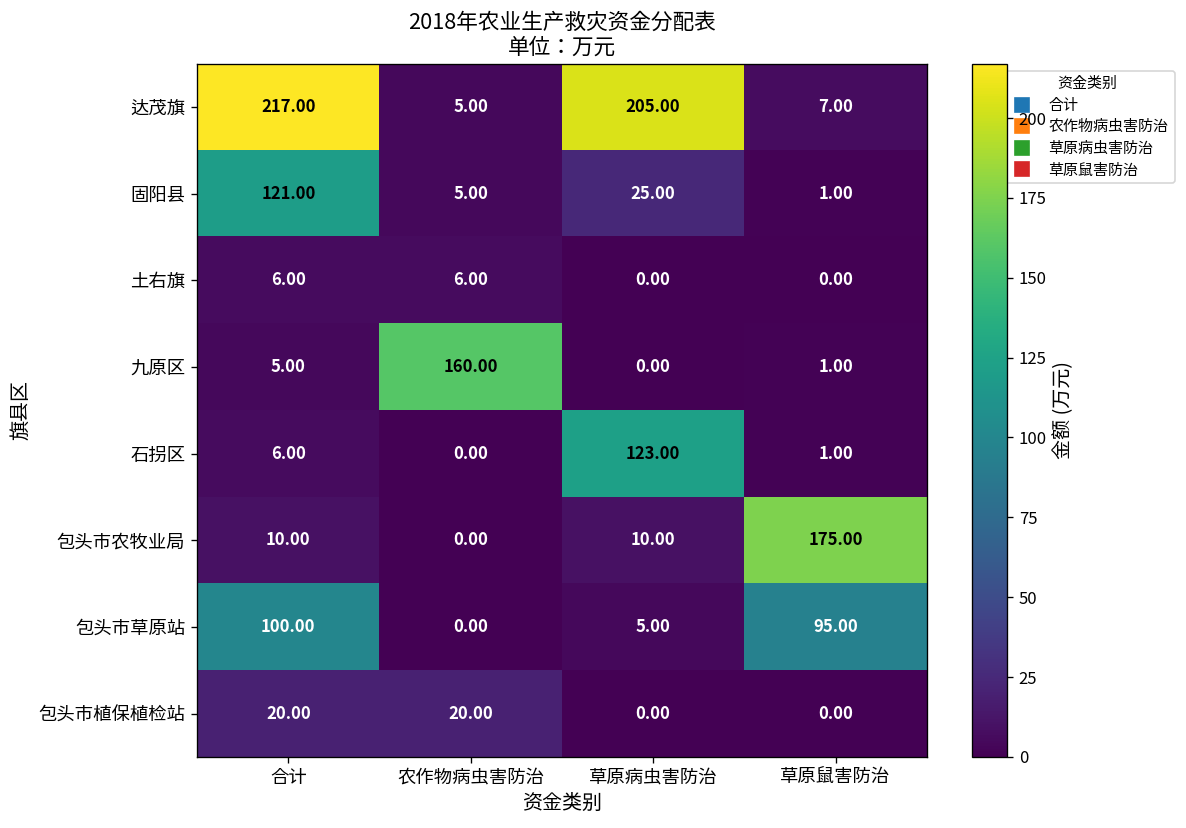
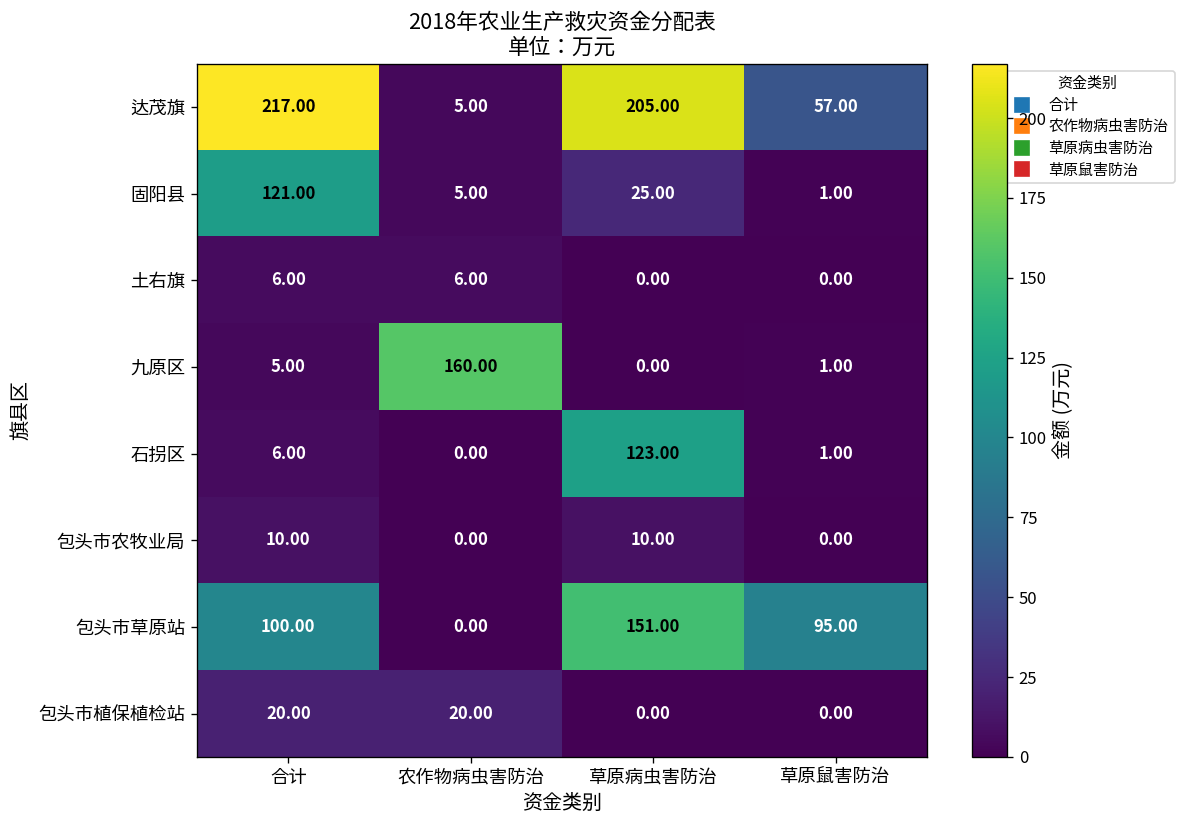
达茂旗, 草原鼠害防治: 7.00 -> 57.00
包头市农牧业局, 草原鼠害防治: 175.00 -> 0.00
包头市草原站, 草原病虫害防治: 5.00 -> 151.00
